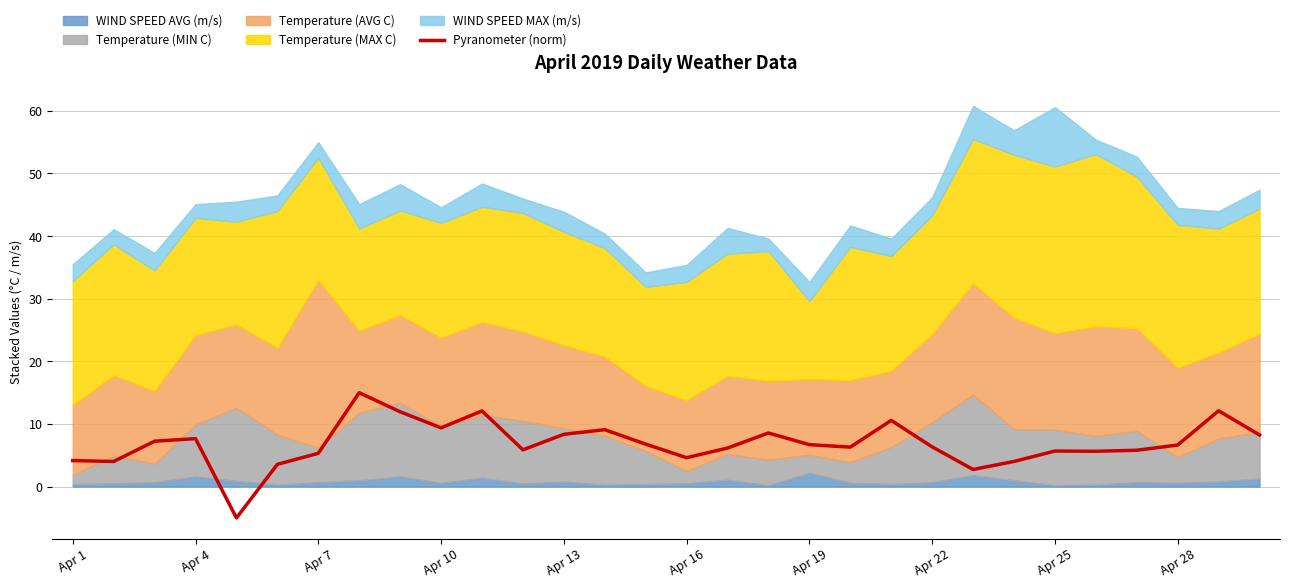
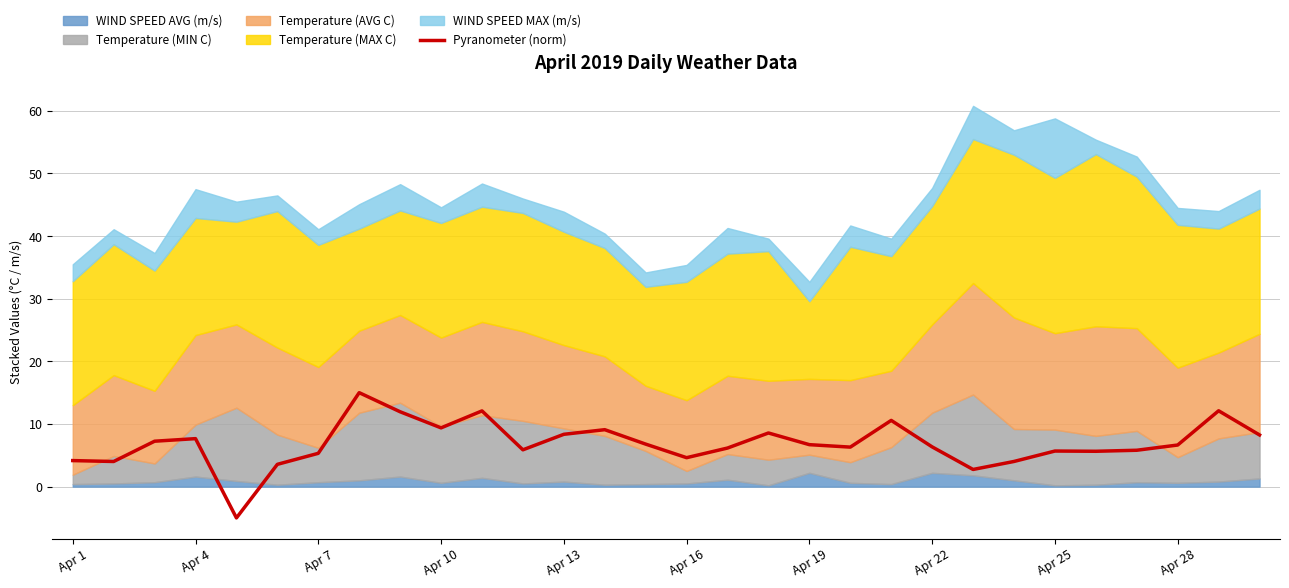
WIND SPEED MAX (m/s), Apr 4: 2 -> 5
Temperature (AVG C), Apr 7: 27 -> 13
WIND SPEED AVG (m/s), Apr 22: 1 -> 2
Temperature (MAX C), Apr 25: 27 -> 25
